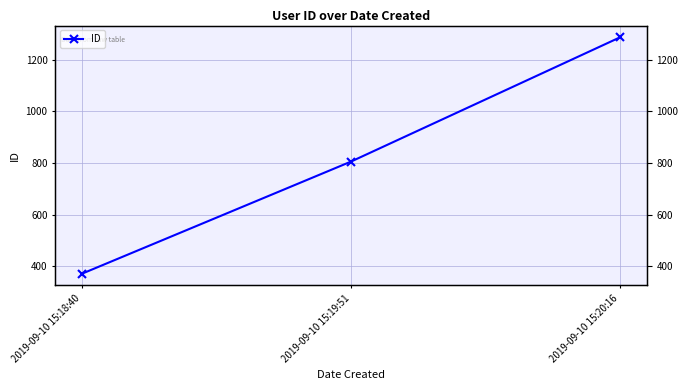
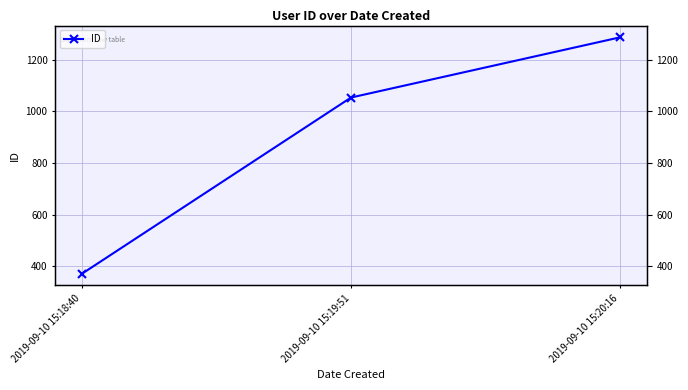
2019-09-10 15:19:51: 810 -> 1050
